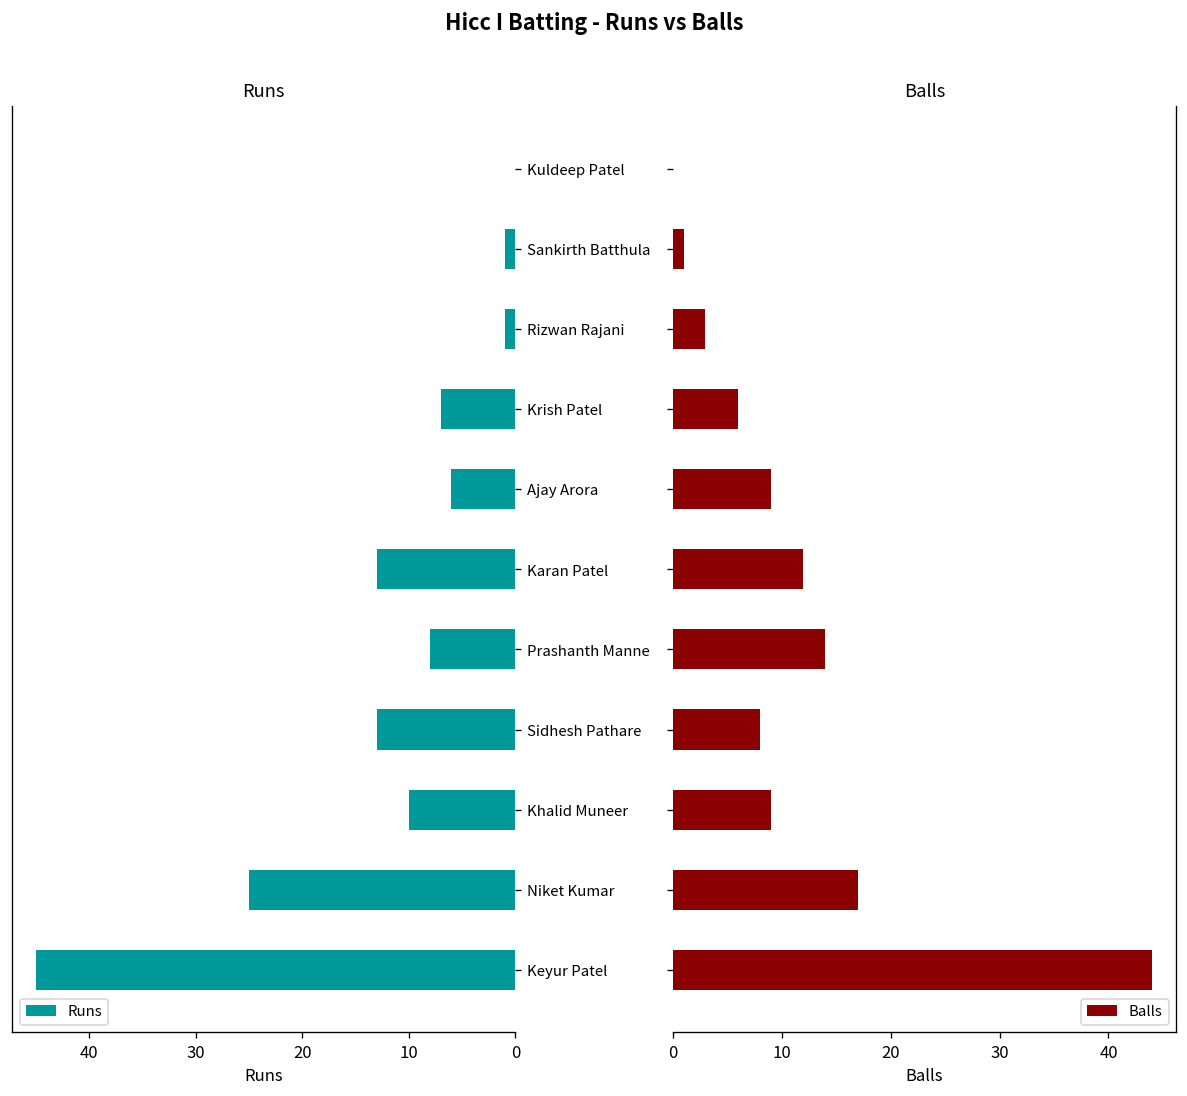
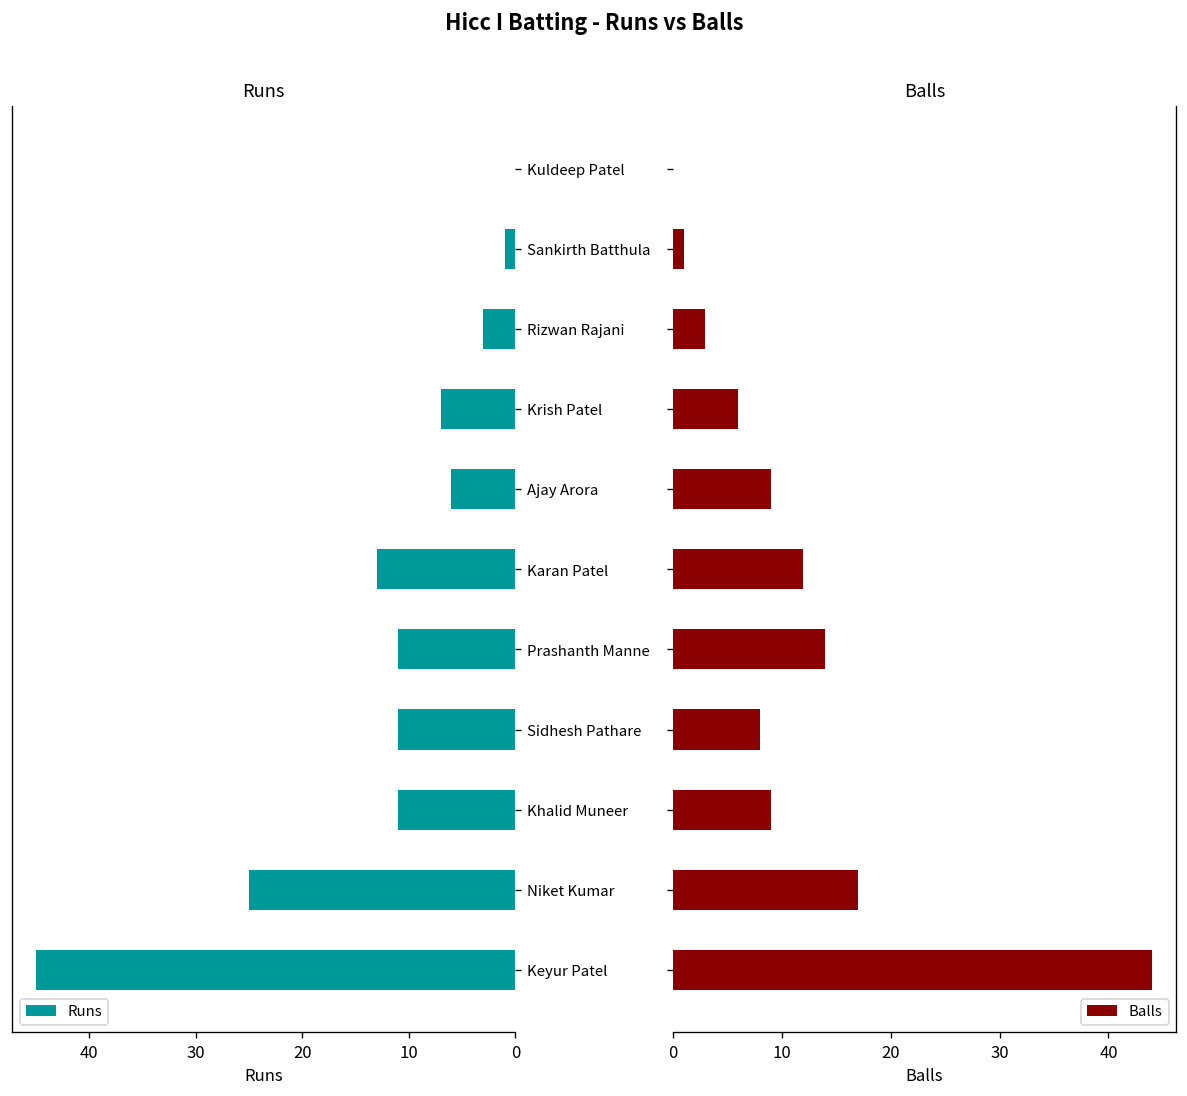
Runs, Rizwan Rajani: 1 -> 3
Runs, Prashanth Manne: 8 -> 11
Runs, Sidhesh Pathare: 13 -> 11
Runs, Khalid Muneer: 10 -> 11
